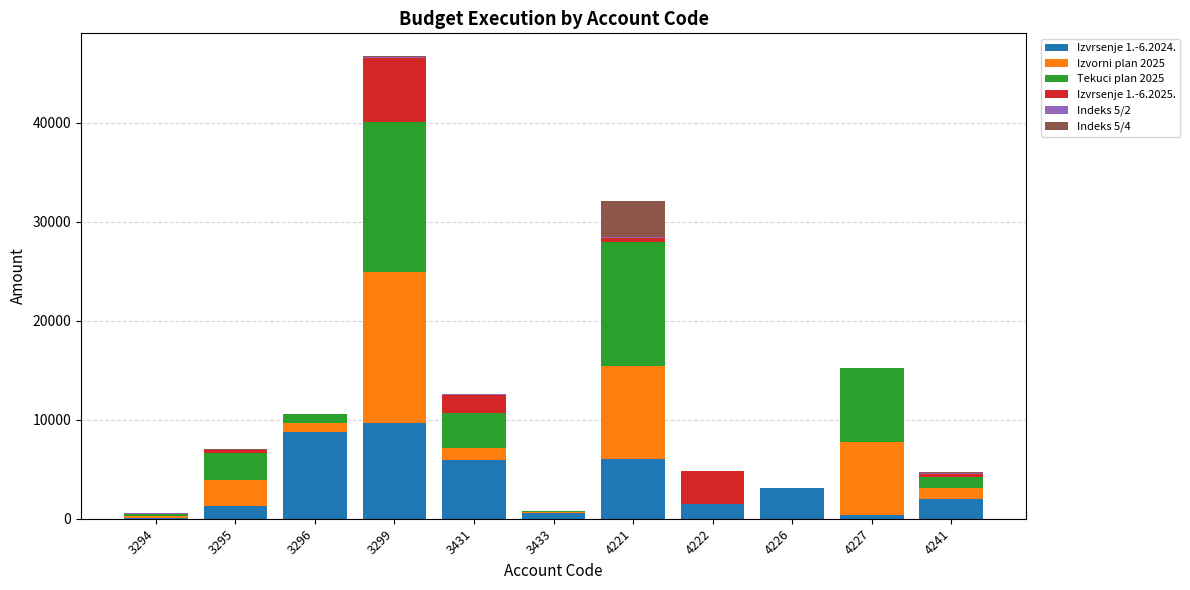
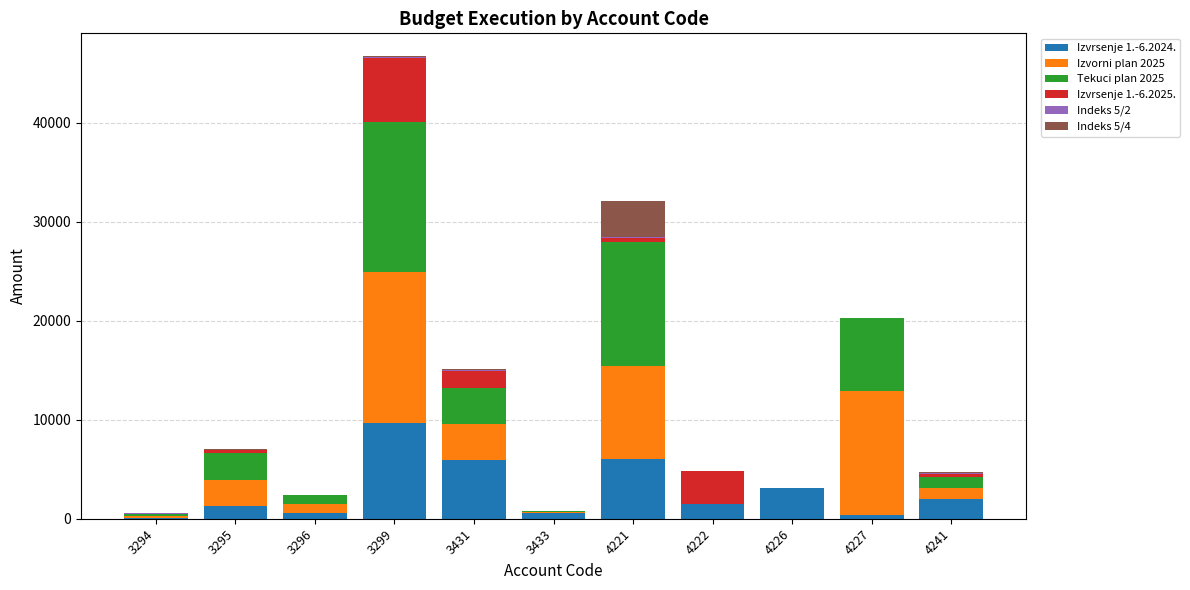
Izvrsenje 1.-6.2024., 3296: 9000 -> 1000
Izvorni plan 2025, 3431: 1000 -> 4000
Izvorni plan 2025, 4227: 7000 -> 13000
